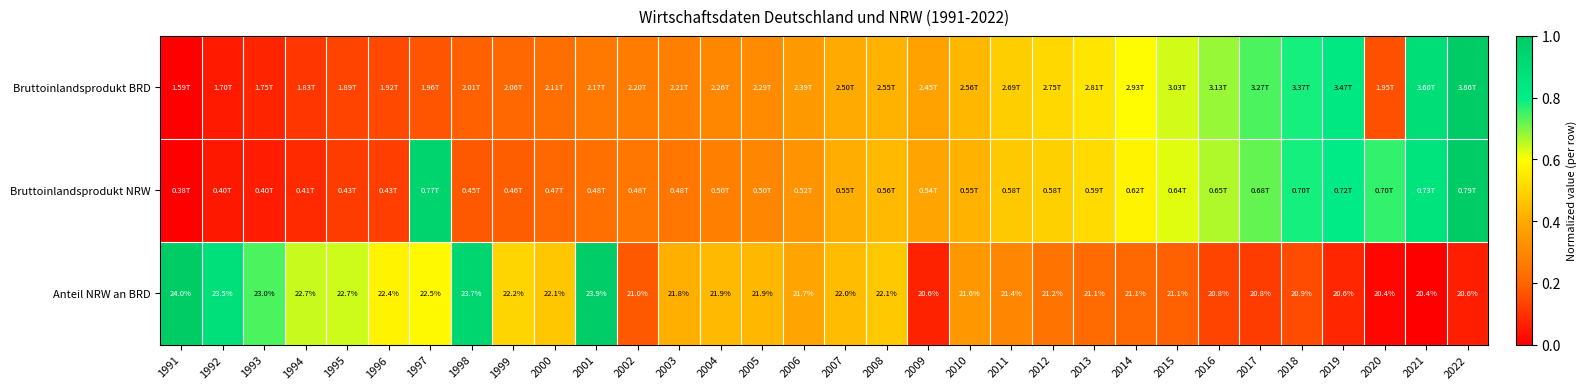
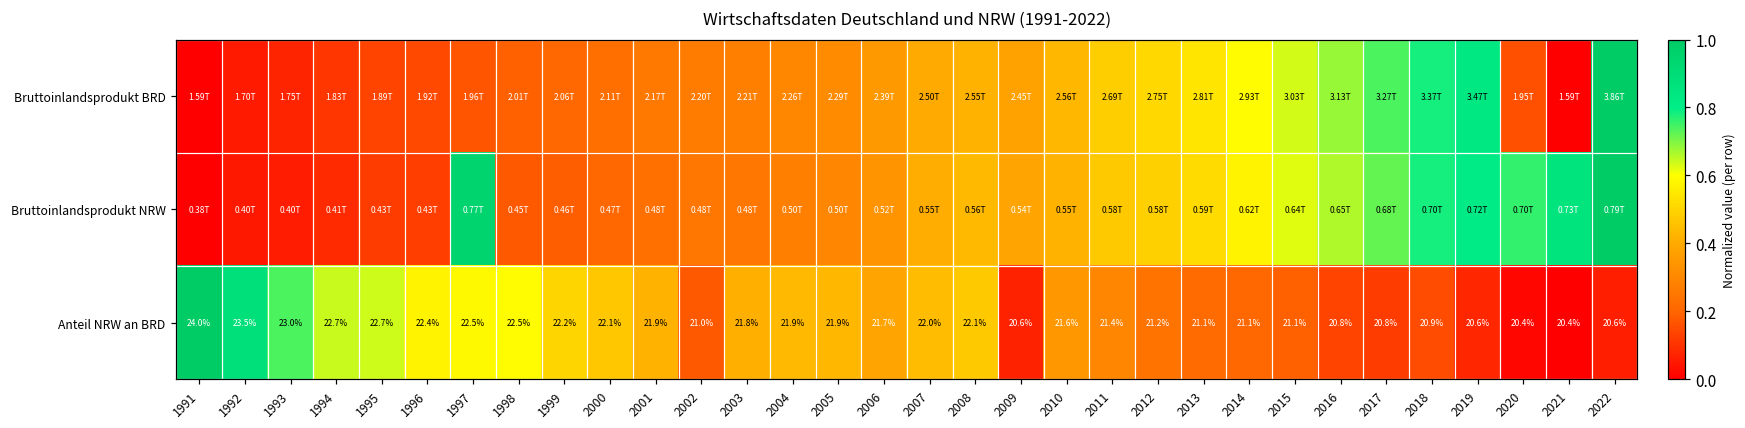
Bruttoinlandsprodukt BRD, 2021: 3.60T -> 1.59T
Anteil NRW an BRD, 1998: 23.7% -> 22.5%
Anteil NRW an BRD, 2001: 23.9% -> 21.9%
